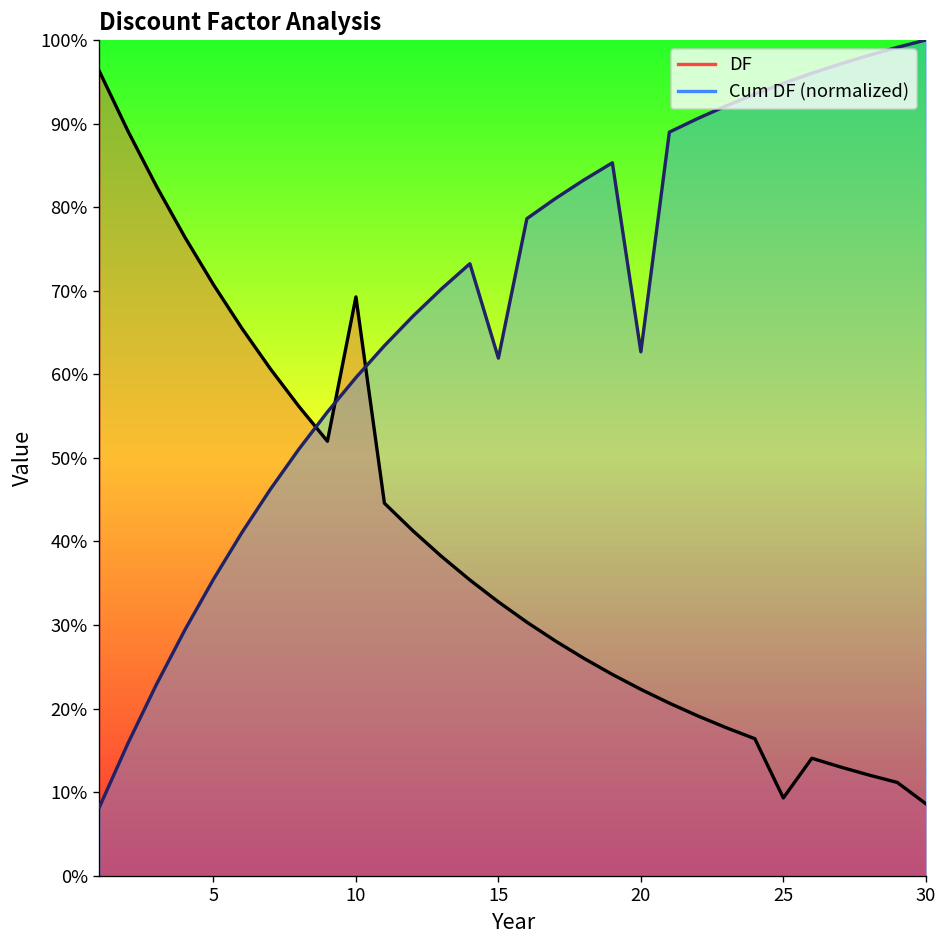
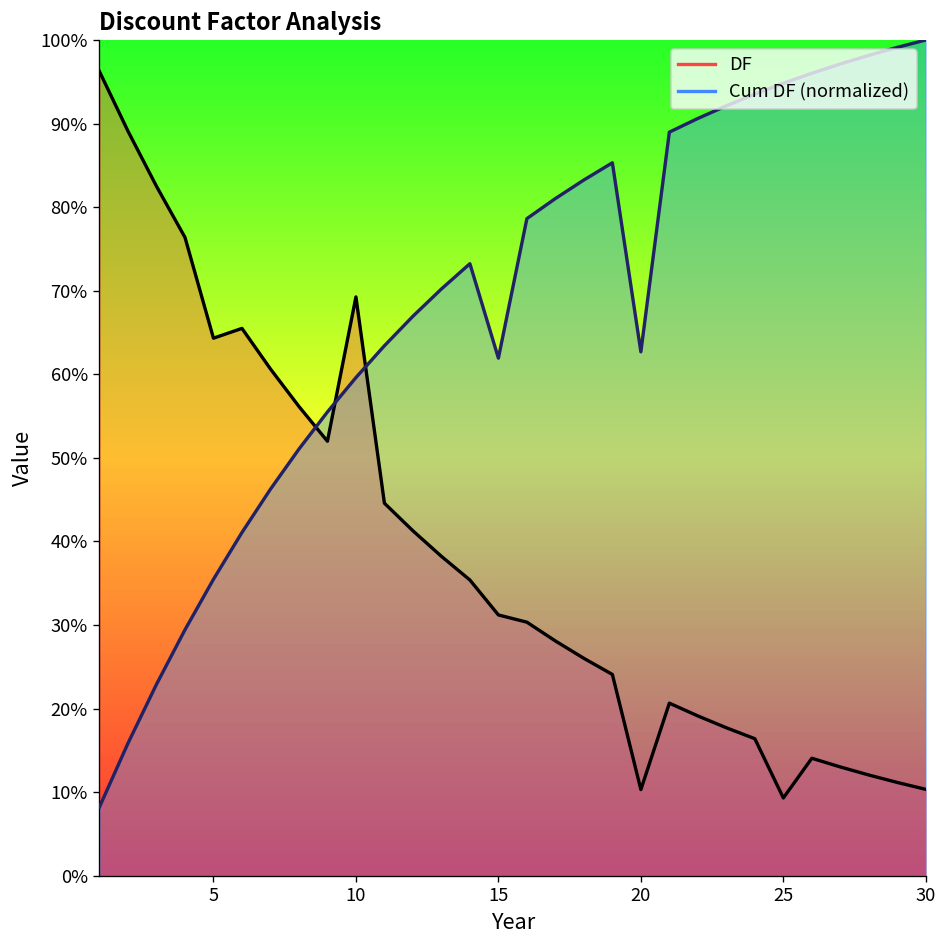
DF, 5: 71% -> 64%
DF, 15: 33% -> 31%
DF, 20: 22% -> 10%
DF, 30: 9% -> 10%
